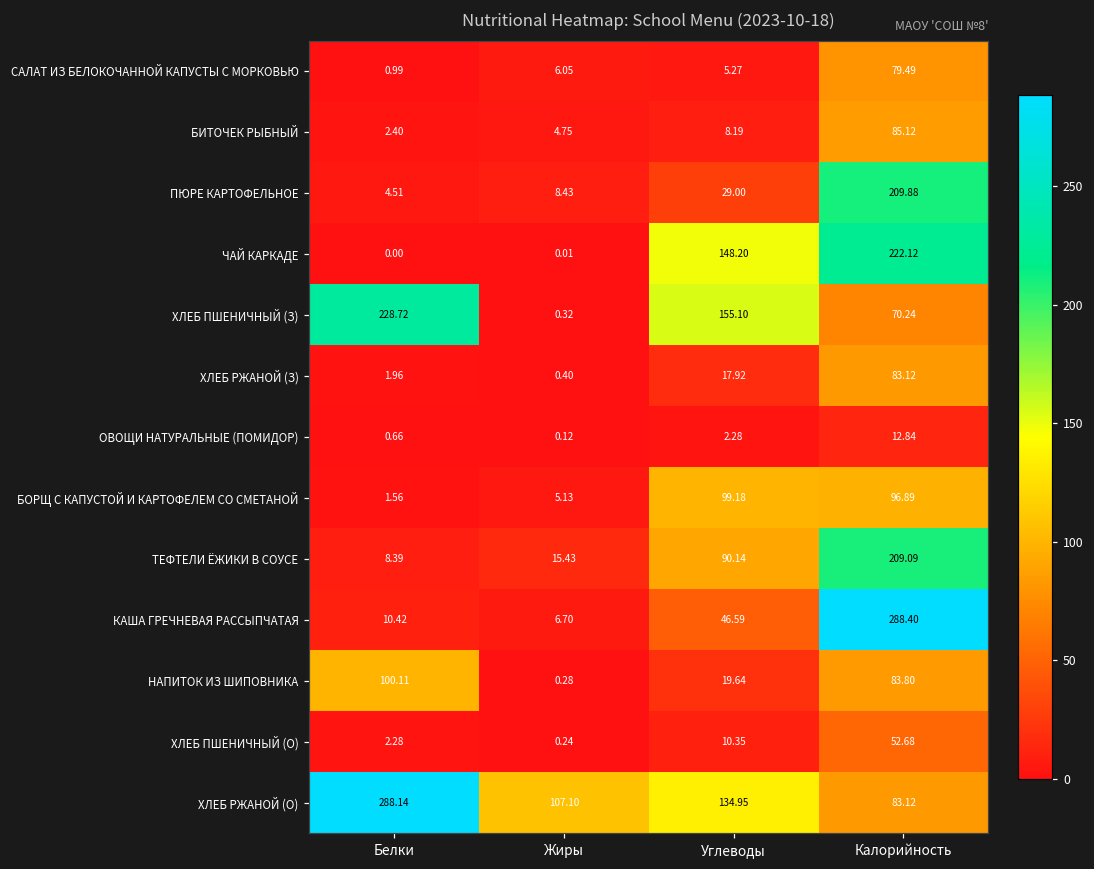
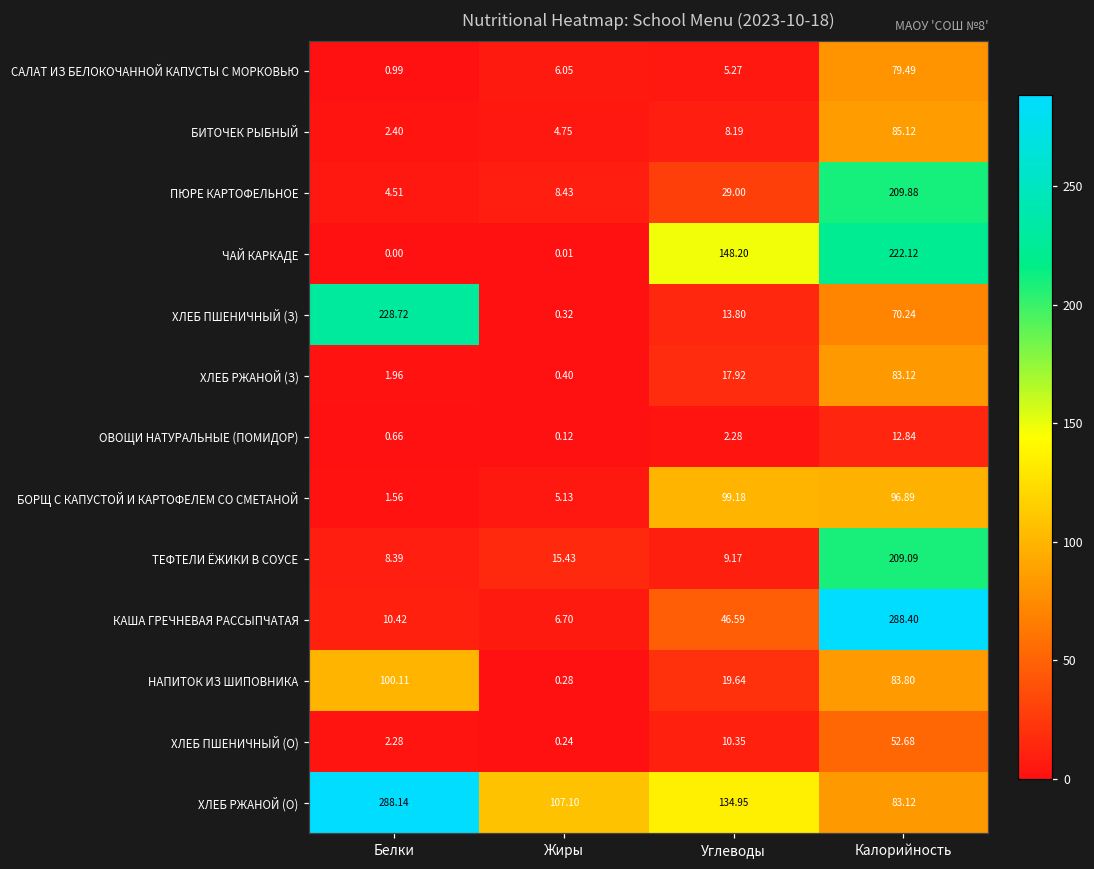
ХЛЕБ ПШЕНИЧНЫЙ (З), Углеводы: 155.10 -> 13.80
ТЕФТЕЛИ ЁЖИКИ В СОУСЕ, Углеводы: 90.14 -> 9.17
